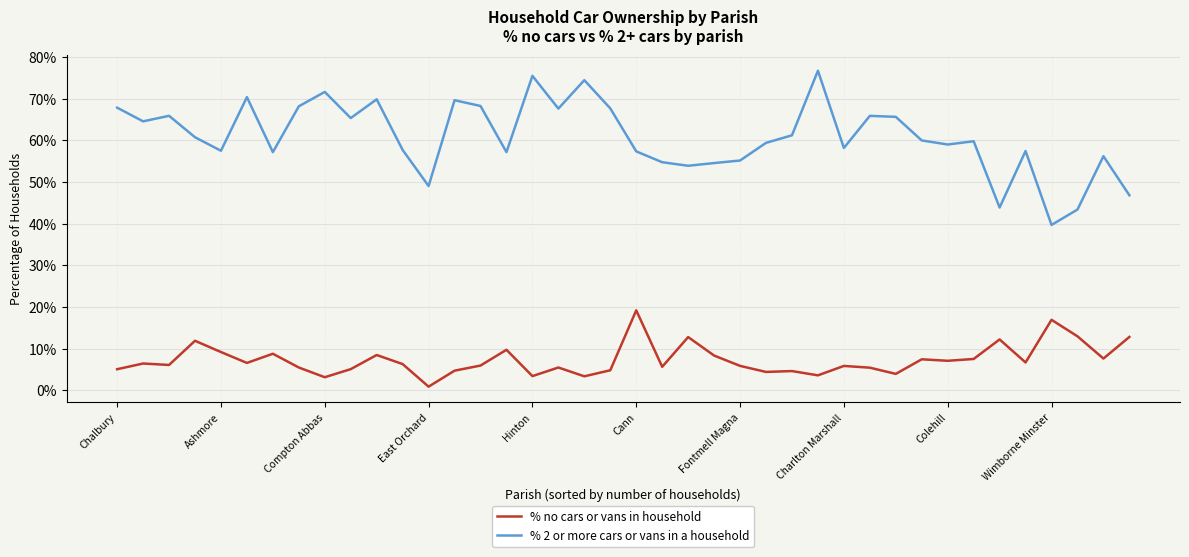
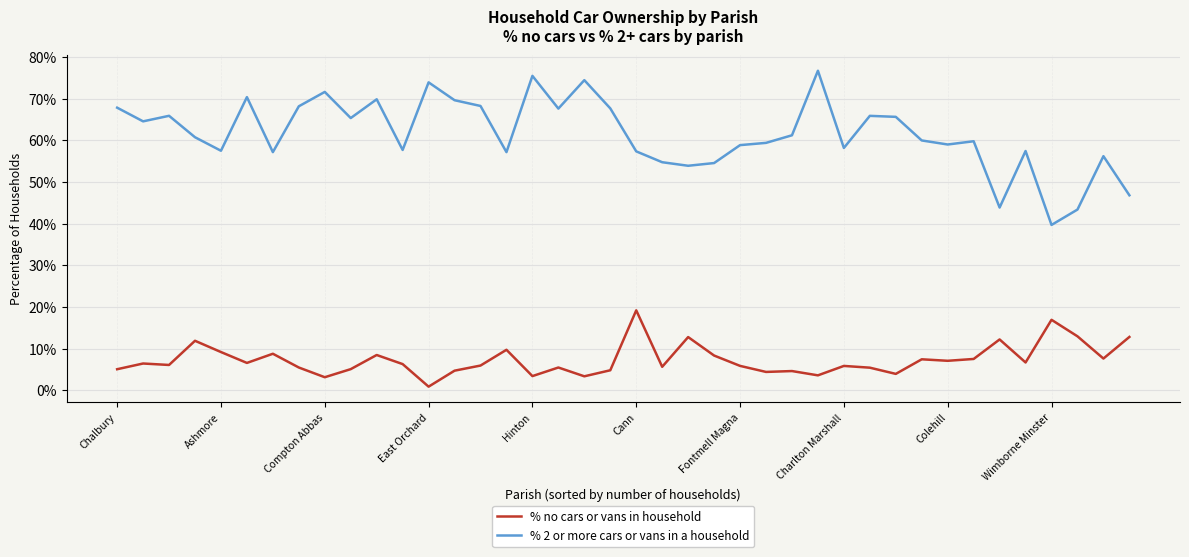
% 2 or more cars or vans in a household, East Orchard: 49% -> 74%
% 2 or more cars or vans in a household, Fontmell Magna: 55% -> 59%
